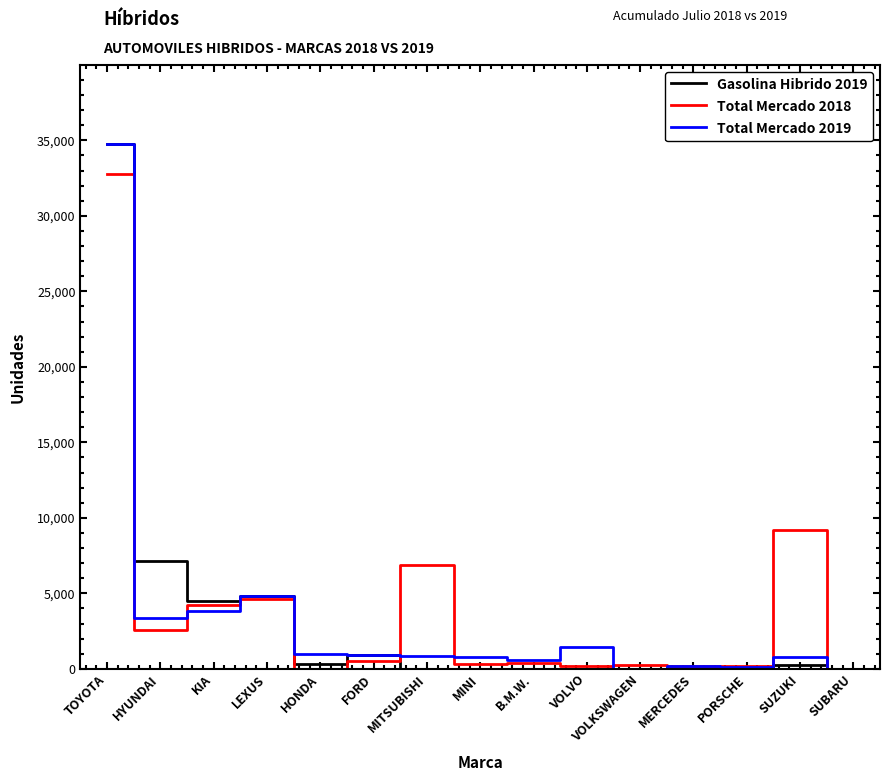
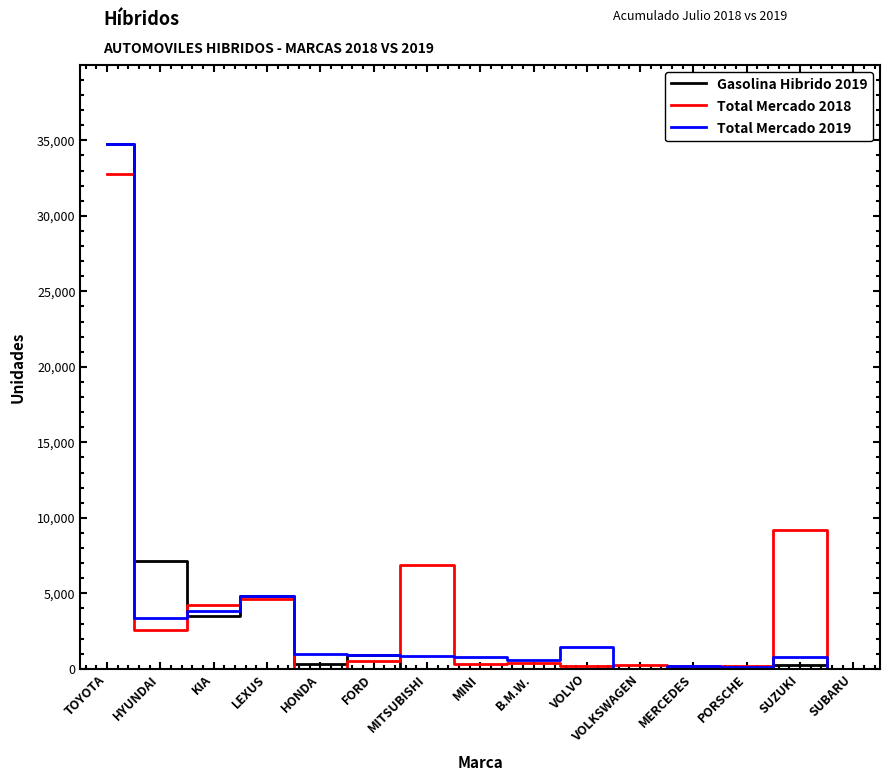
Gasolina Hibrido 2019, KIA: 4,500 -> 3,500
